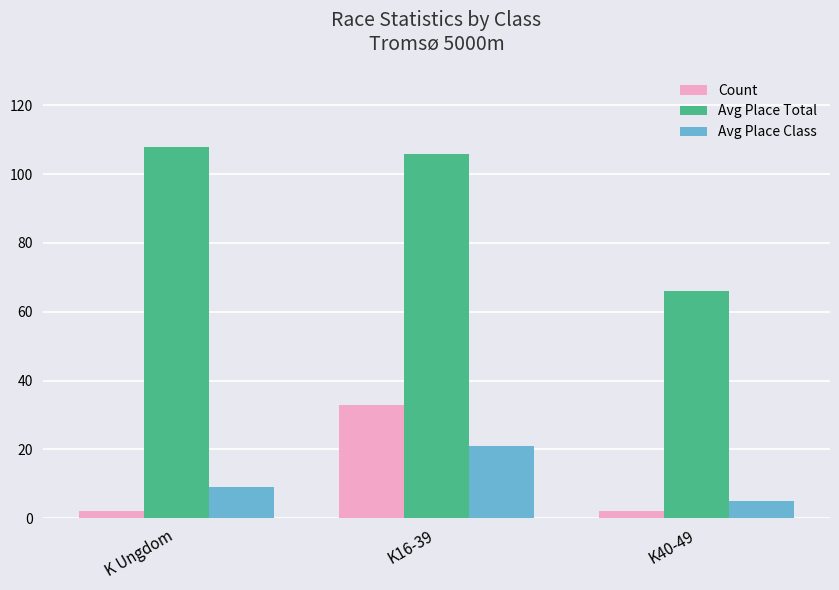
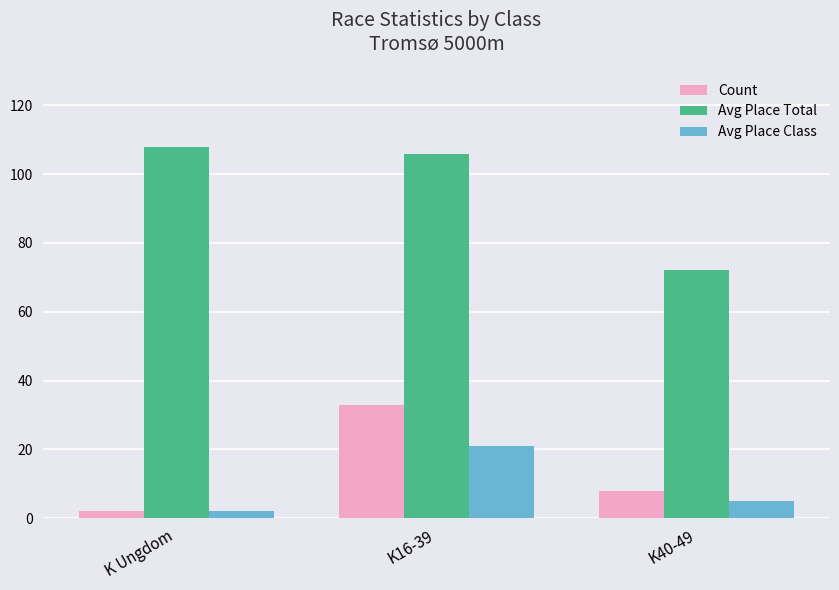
Avg Place Class, K Ungdom: 9 -> 2
Count, K40-49: 2 -> 8
Avg Place Total, K40-49: 66 -> 72
